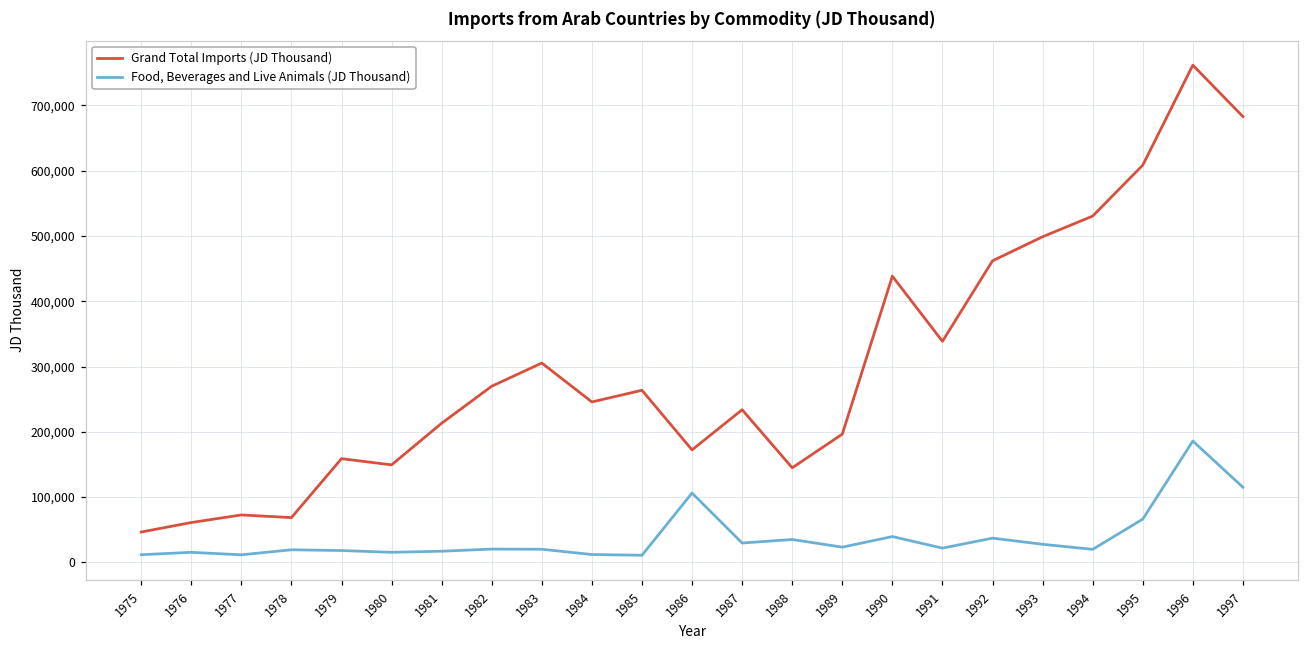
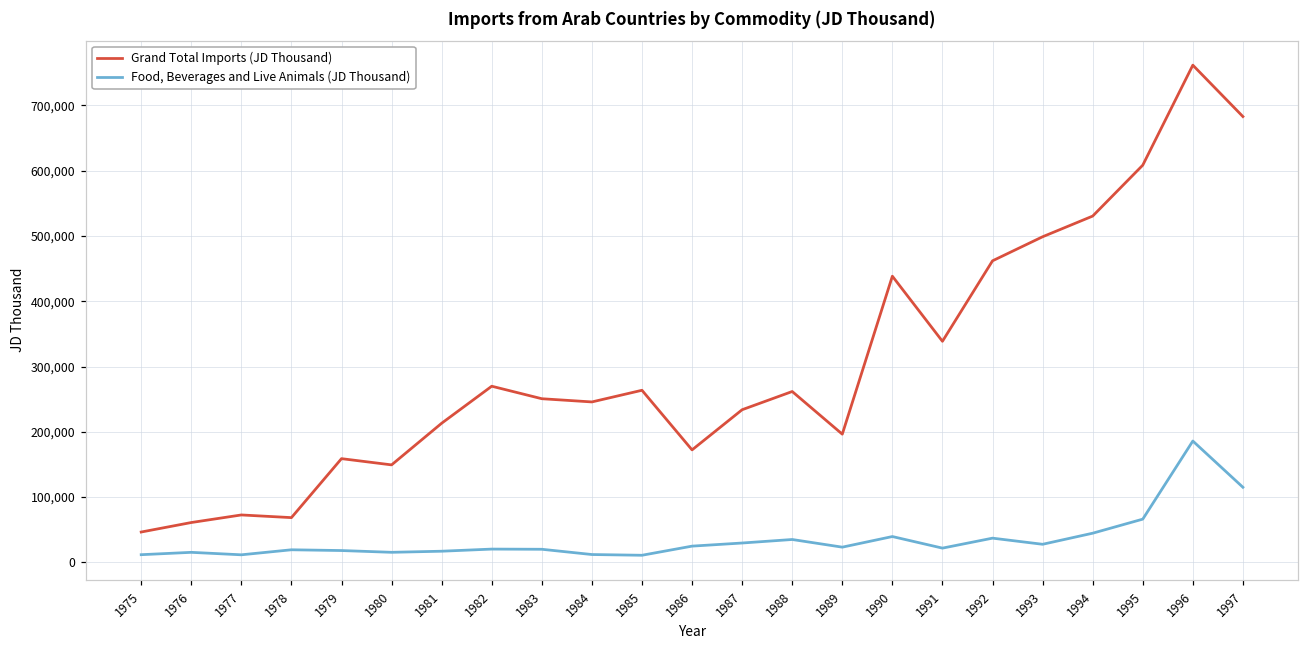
Grand Total Imports (JD Thousand), 1983: 310,000 -> 250,000
Food, Beverages and Live Animals (JD Thousand), 1986: 110,000 -> 20,000
Grand Total Imports (JD Thousand), 1988: 140,000 -> 260,000
Food, Beverages and Live Animals (JD Thousand), 1994: 20,000 -> 40,000
